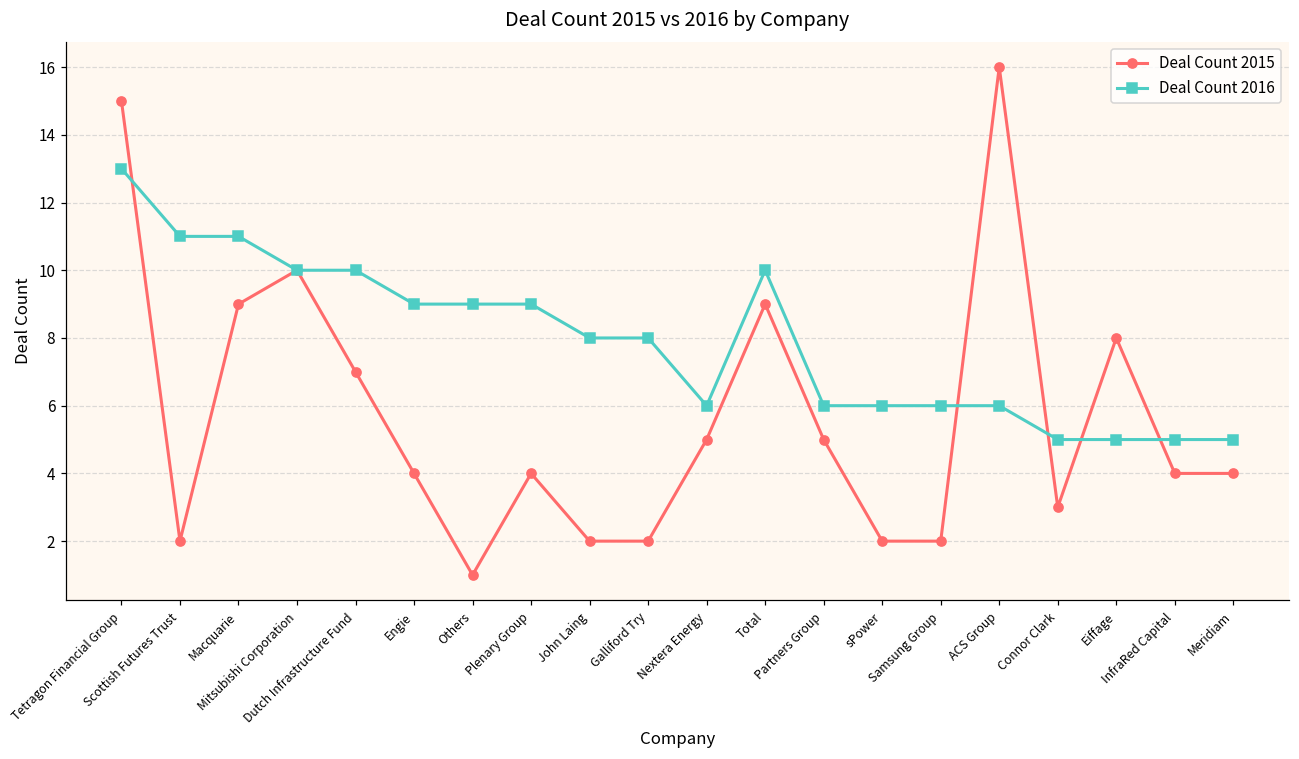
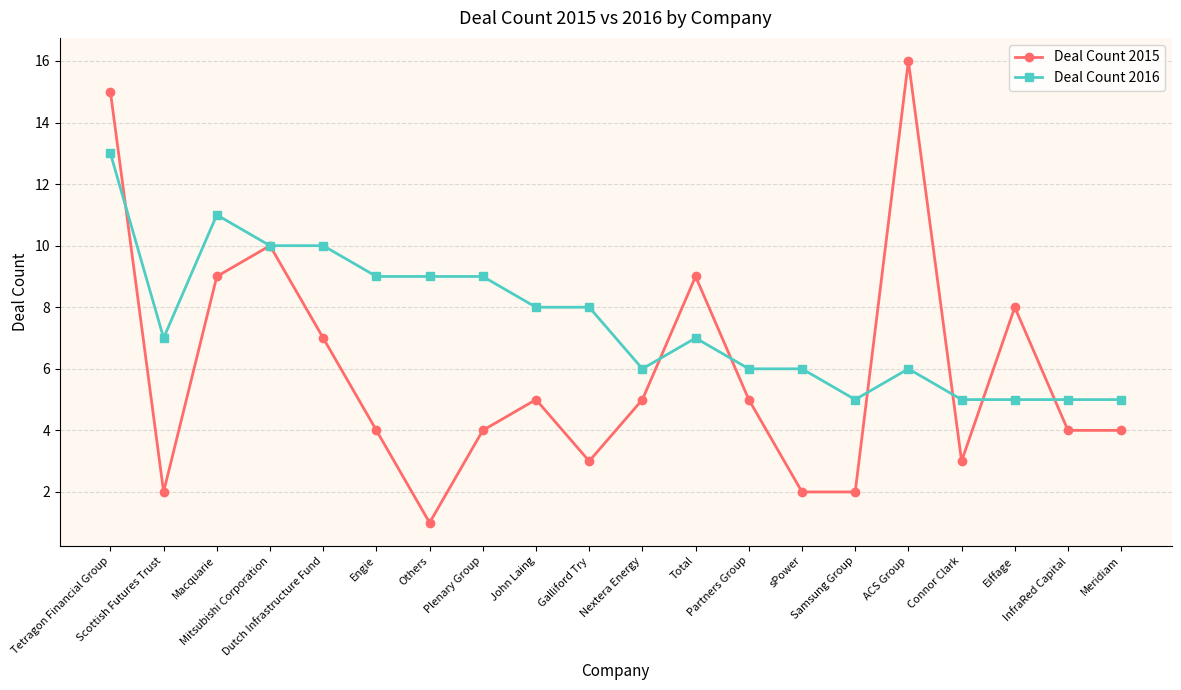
Deal Count 2016, Scottish Futures Trust: 11 -> 7
Deal Count 2015, John Laing: 2 -> 5
Deal Count 2015, Galliford Try: 2 -> 3
Deal Count 2016, Total: 10 -> 7
Deal Count 2016, Samsung Group: 6 -> 5
